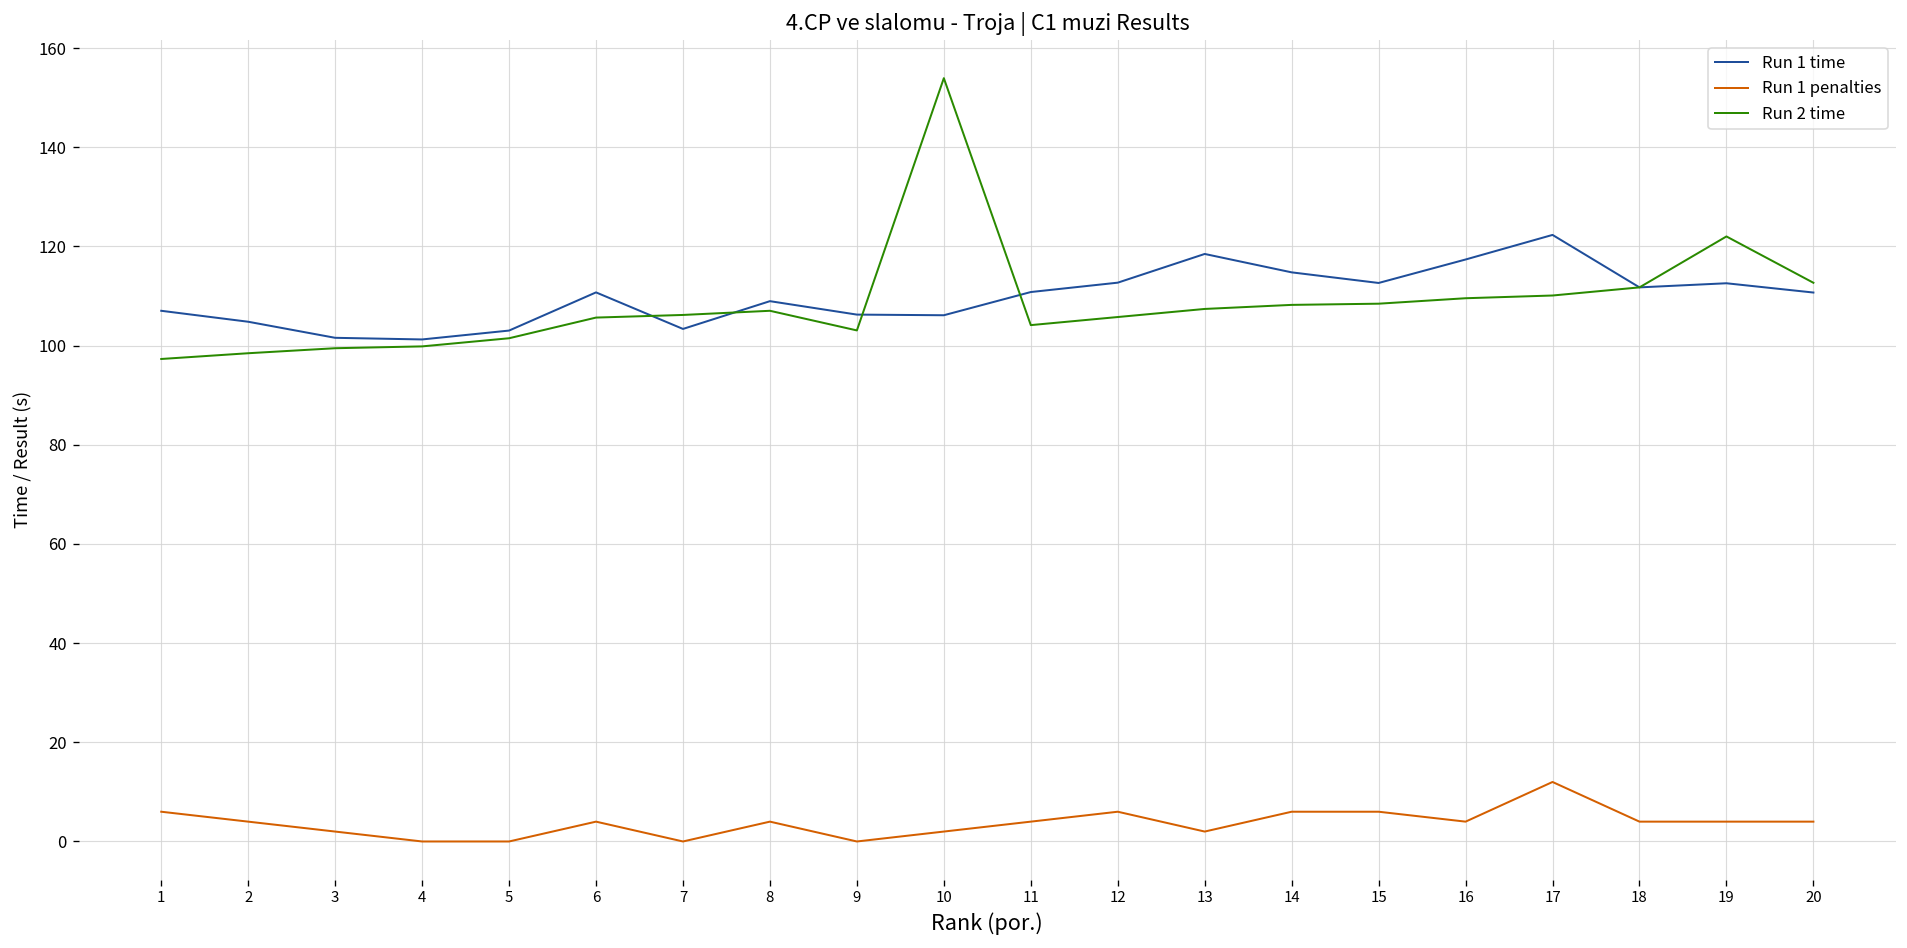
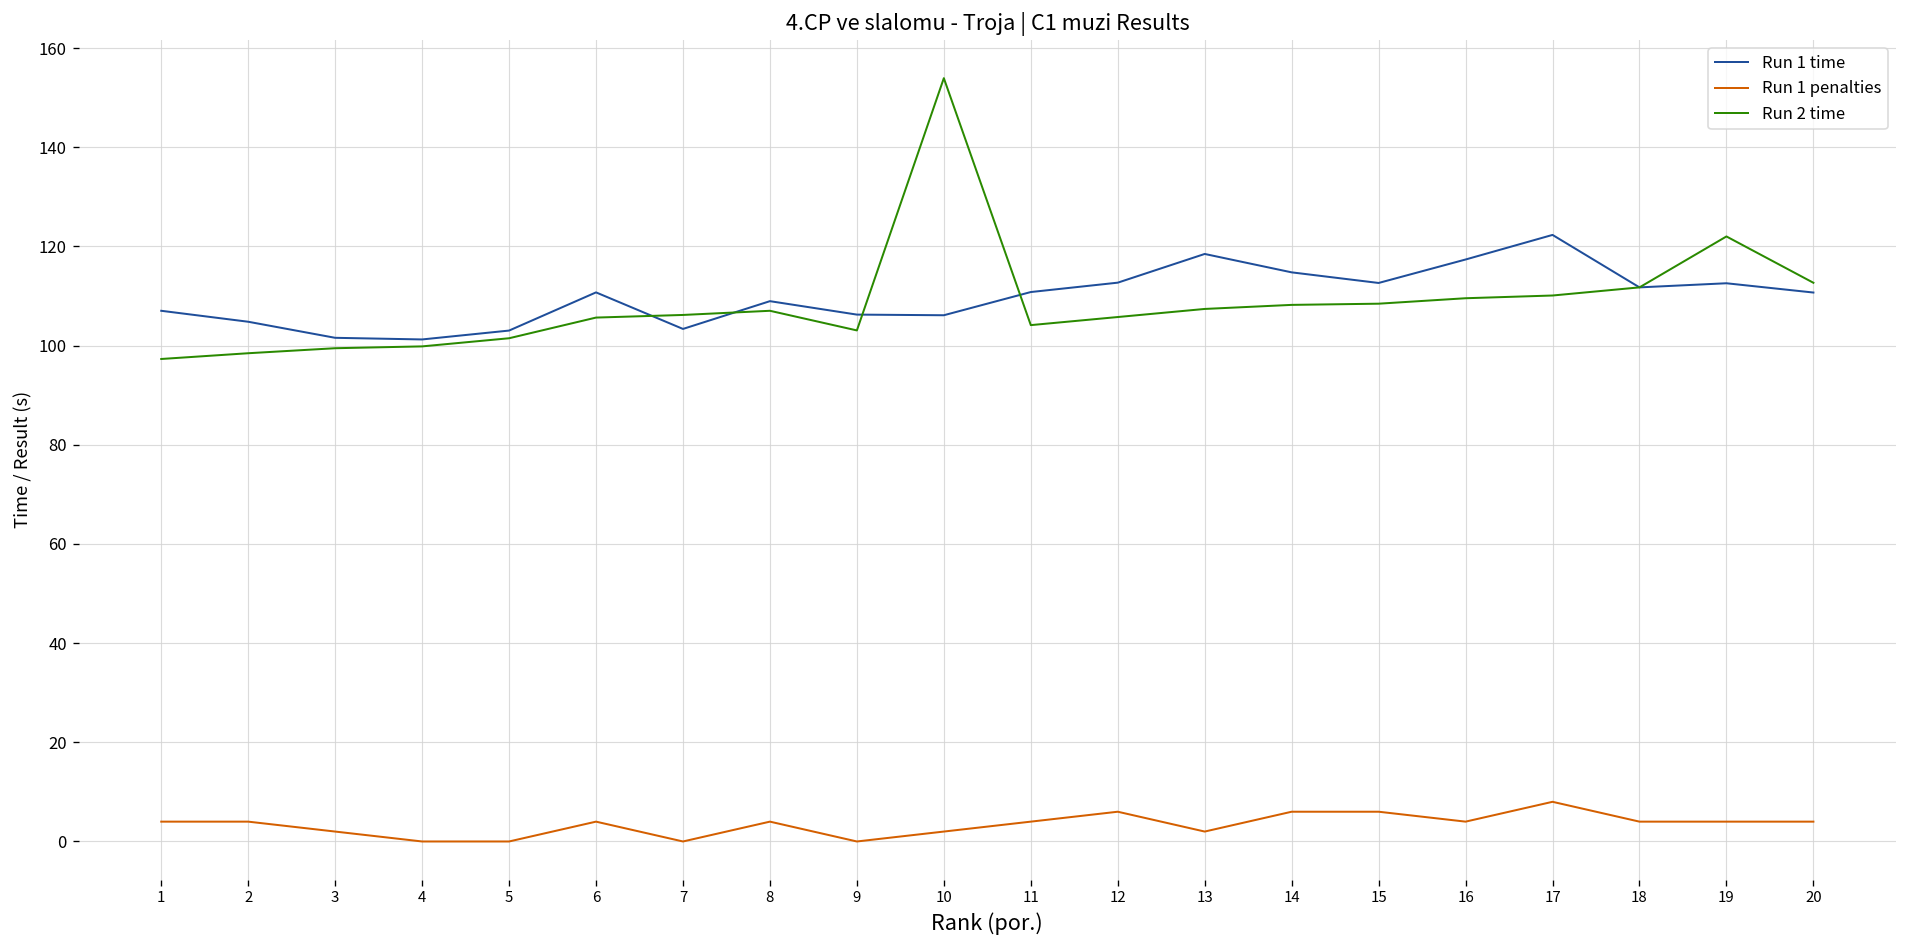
Run 1 penalties, 1: 6 -> 4
Run 1 penalties, 17: 12 -> 8
